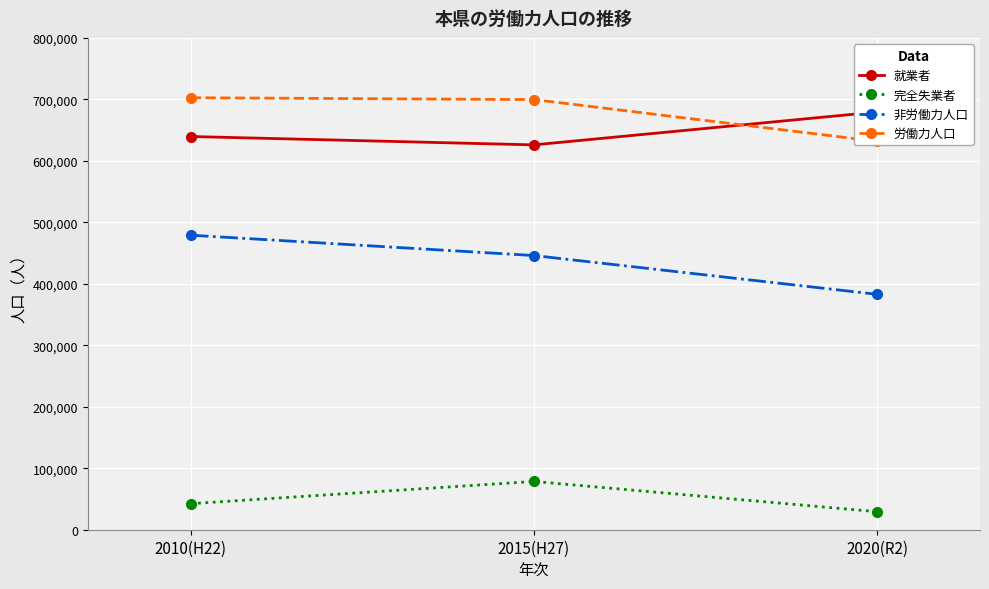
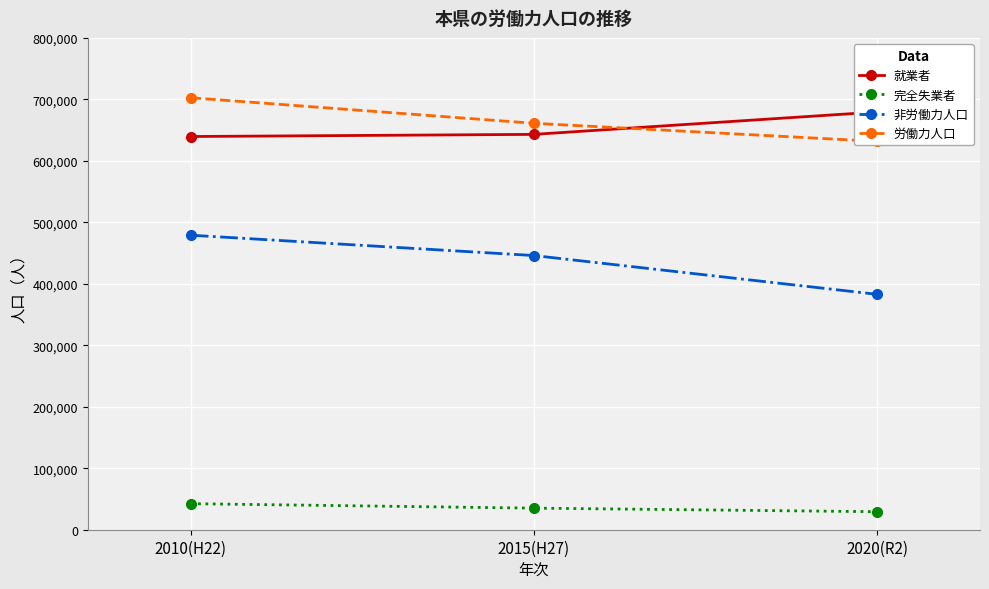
就業者, 2015(H27): 630,000 -> 640,000
完全失業者, 2015(H27): 80,000 -> 40,000
労働力人口, 2015(H27): 700,000 -> 660,000
